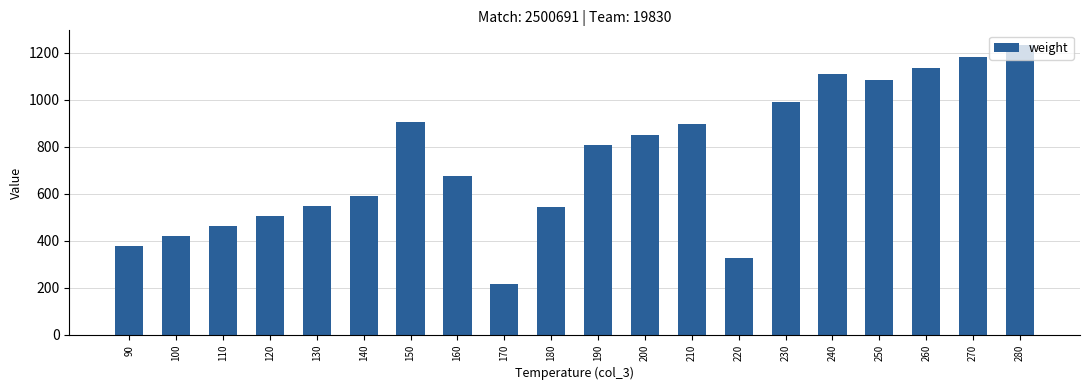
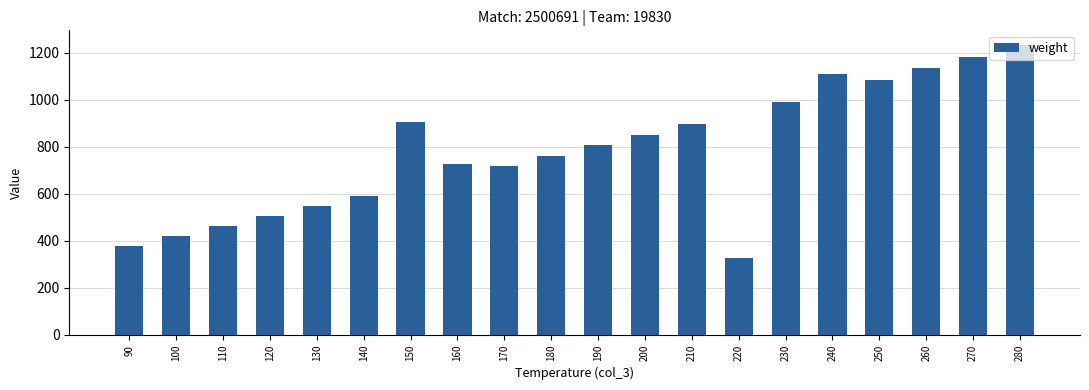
160: 680 -> 730
170: 220 -> 720
180: 540 -> 760
